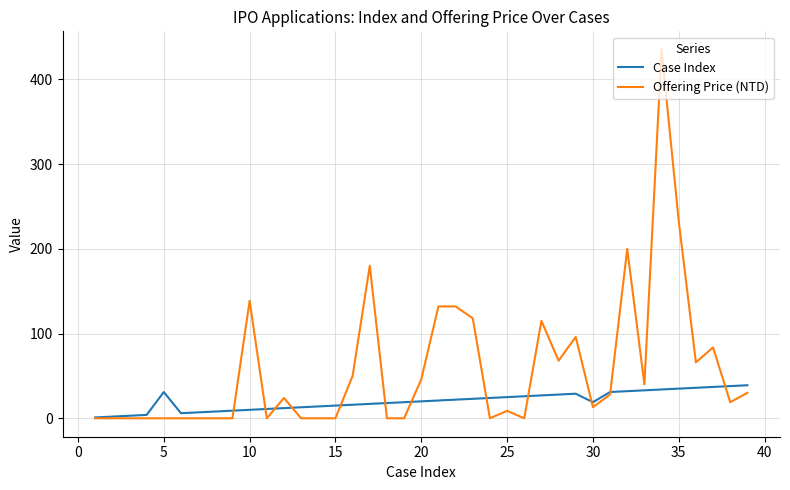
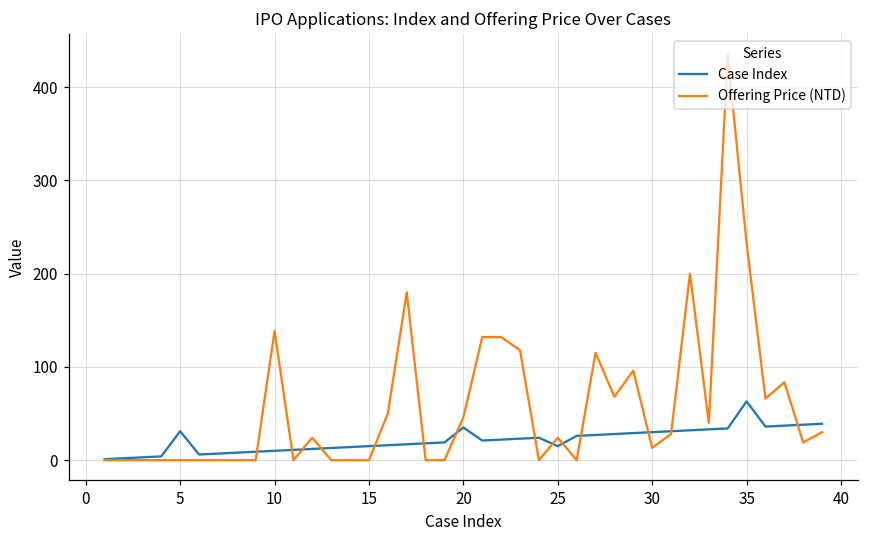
Case Index, 20: 20 -> 40
Case Index, 25: 30 -> 20
Offering Price (NTD), 25: 10 -> 20
Case Index, 30: 20 -> 30
Case Index, 35: 40 -> 60
